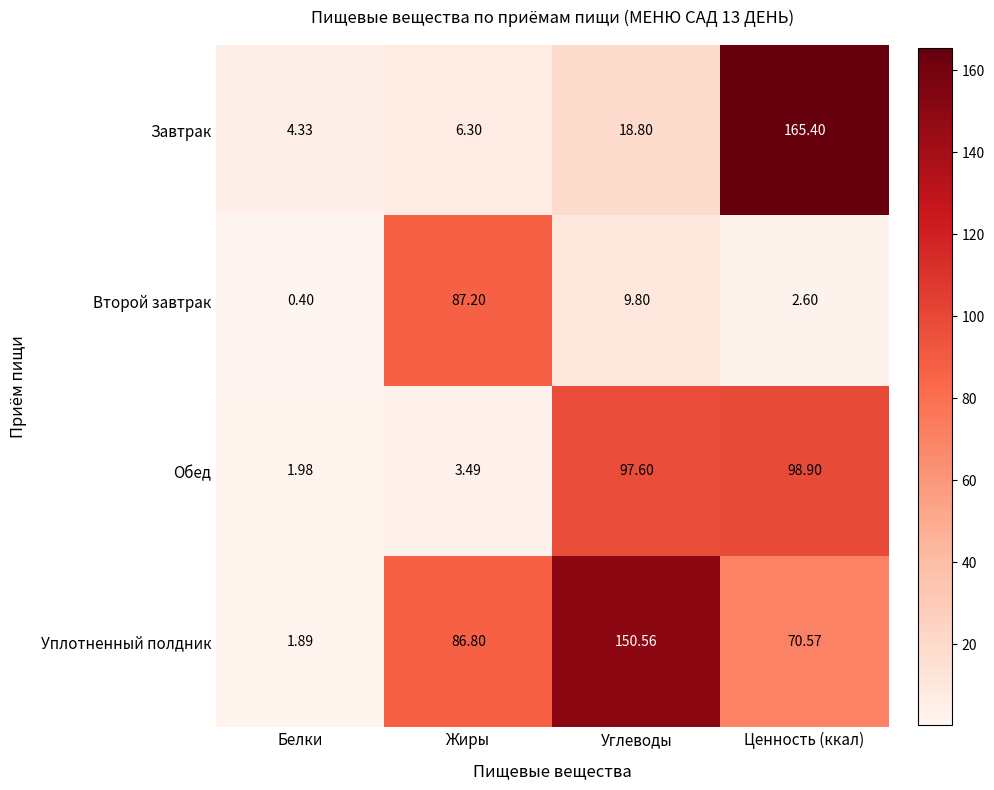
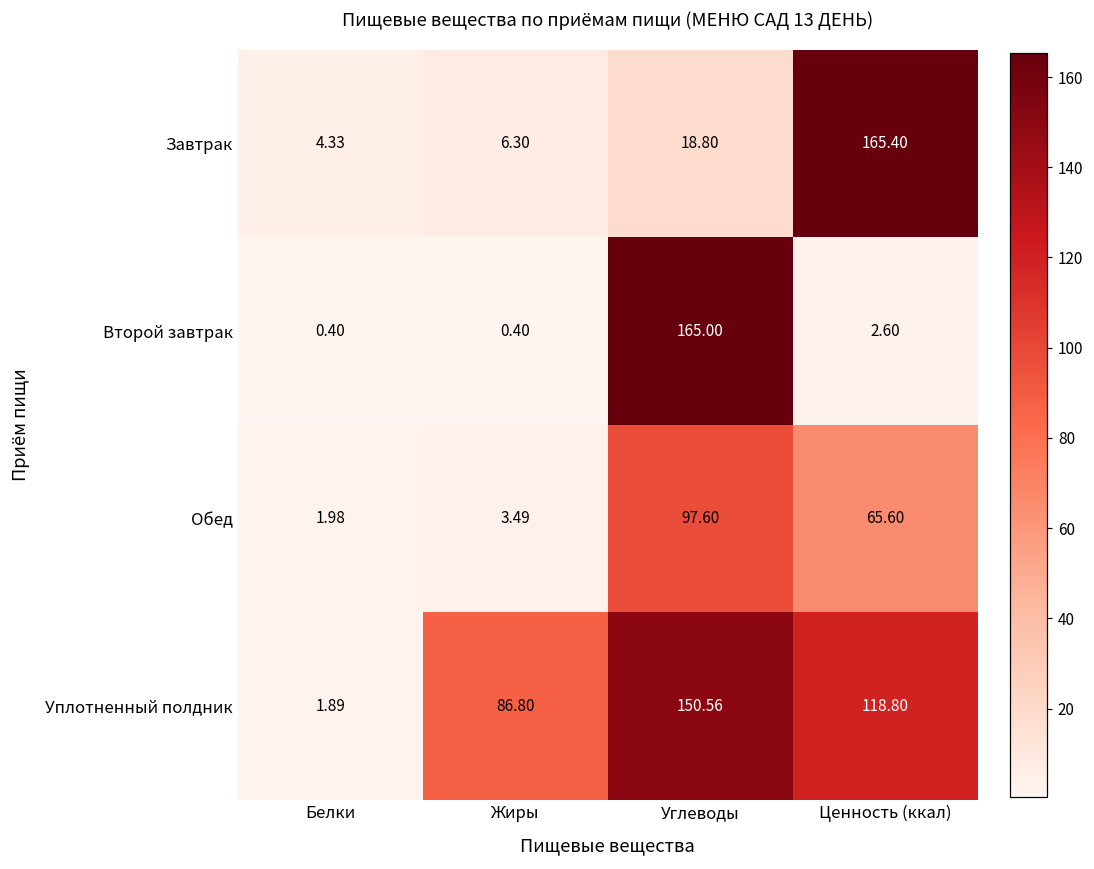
Второй завтрак, Жиры: 87.20 -> 0.40
Второй завтрак, Углеводы: 9.80 -> 165.00
Обед, Ценность (ккал): 98.90 -> 65.60
Уплотненный полдник, Ценность (ккал): 70.57 -> 118.80
